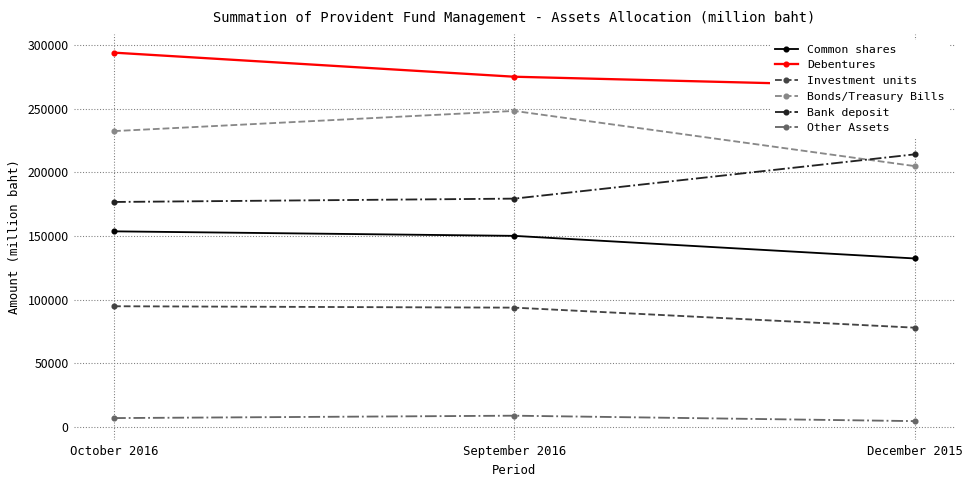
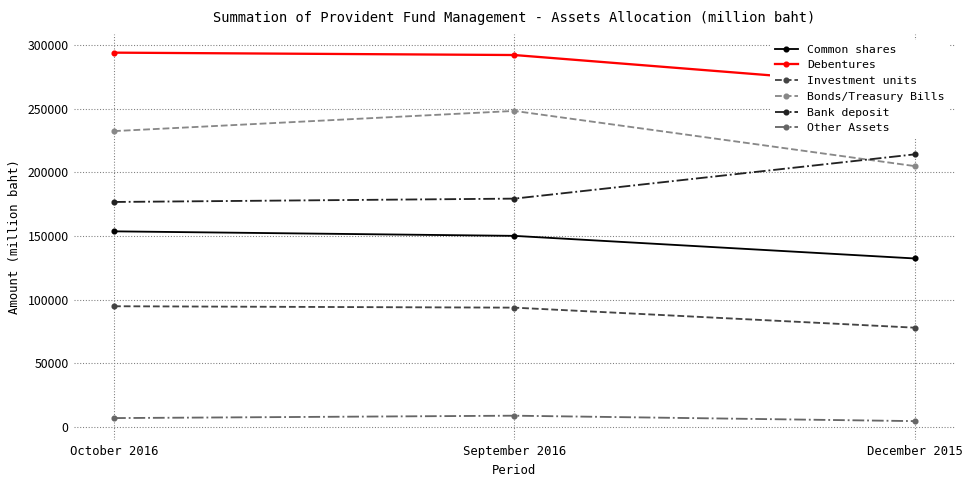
Debentures, September 2016: 275000 -> 292000
